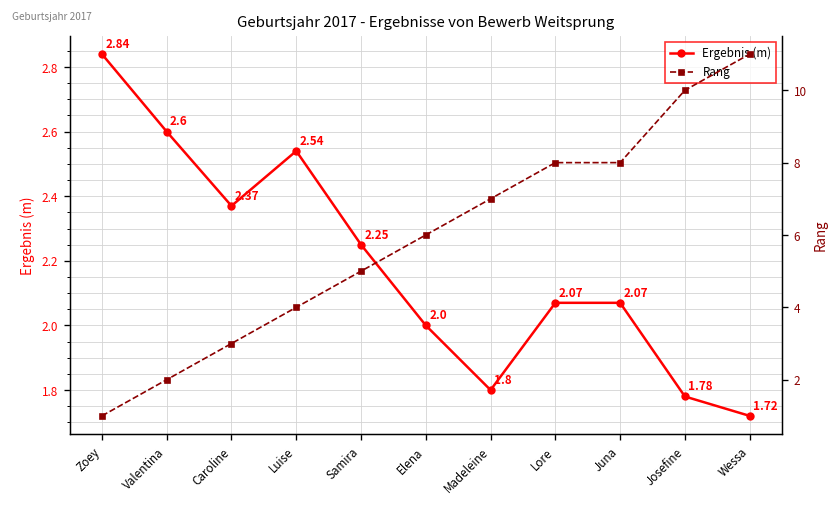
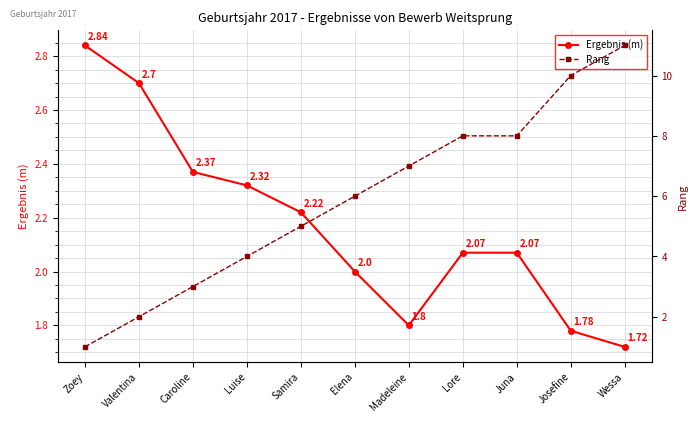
Ergebnis (m), Valentina: 2.6 -> 2.7
Ergebnis (m), Luise: 2.54 -> 2.32
Ergebnis (m), Samira: 2.25 -> 2.22
